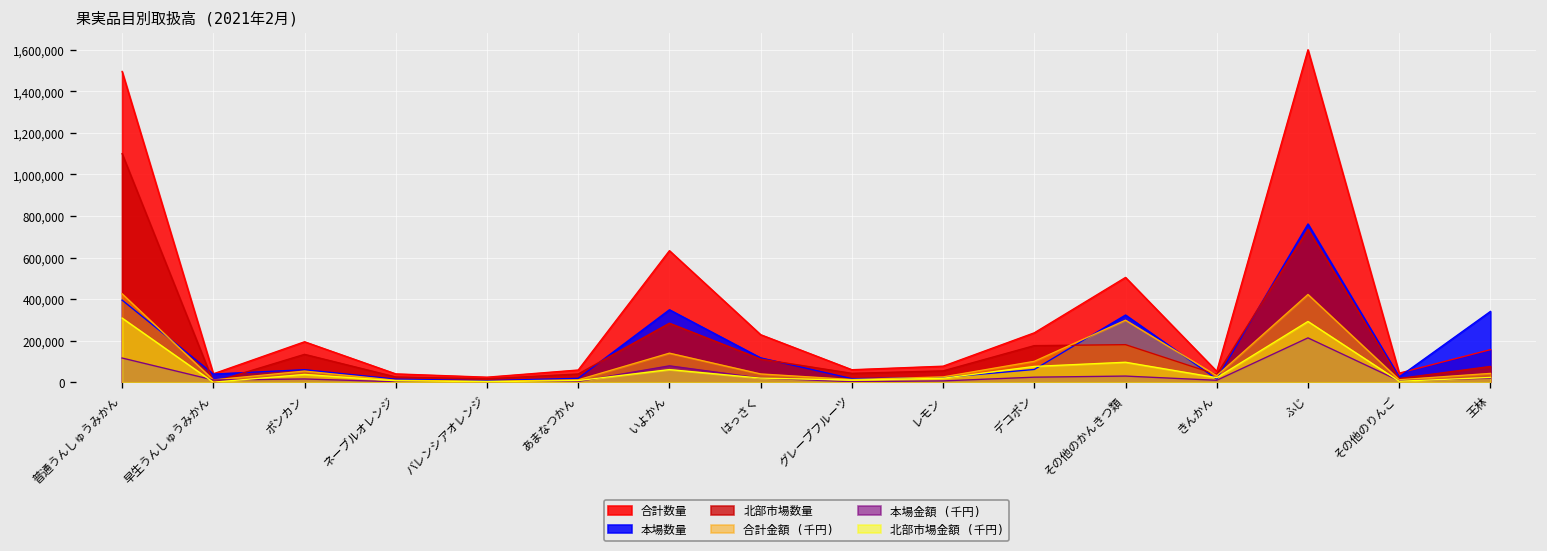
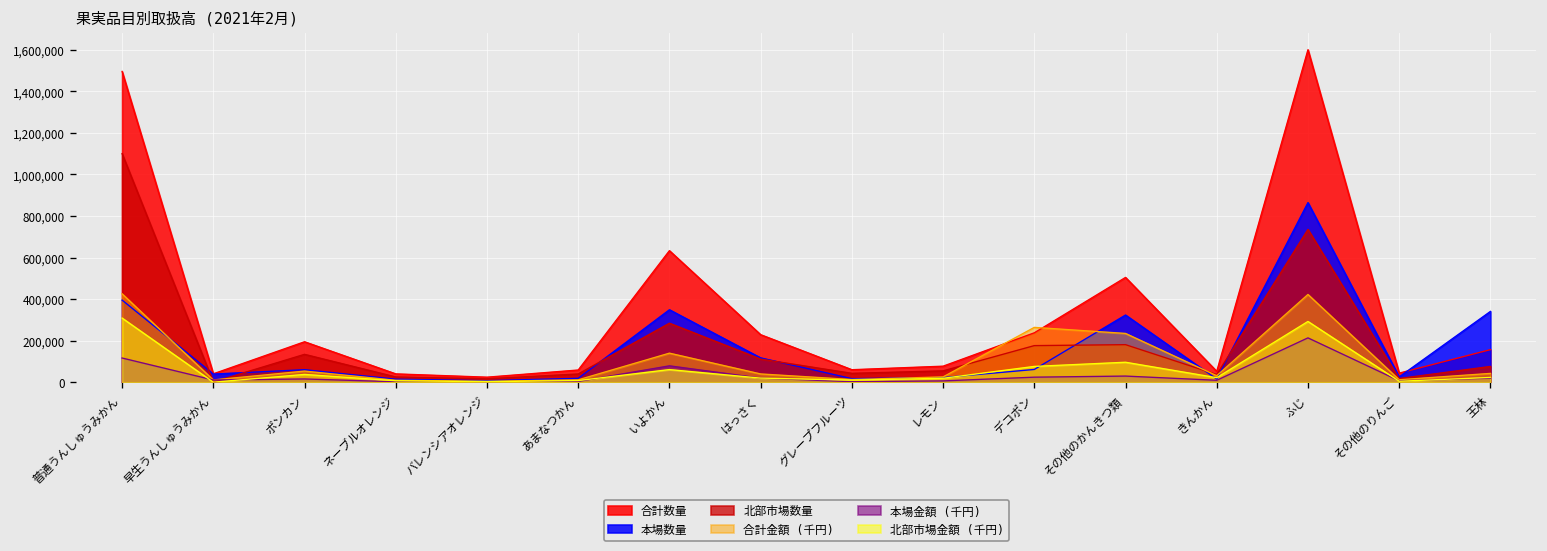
合計金額 (千円), デコポン: 100,000 -> 260,000
合計金額 (千円), その他のかんきつ類: 300,000 -> 240,000
本場数量, ふじ: 760,000 -> 860,000
